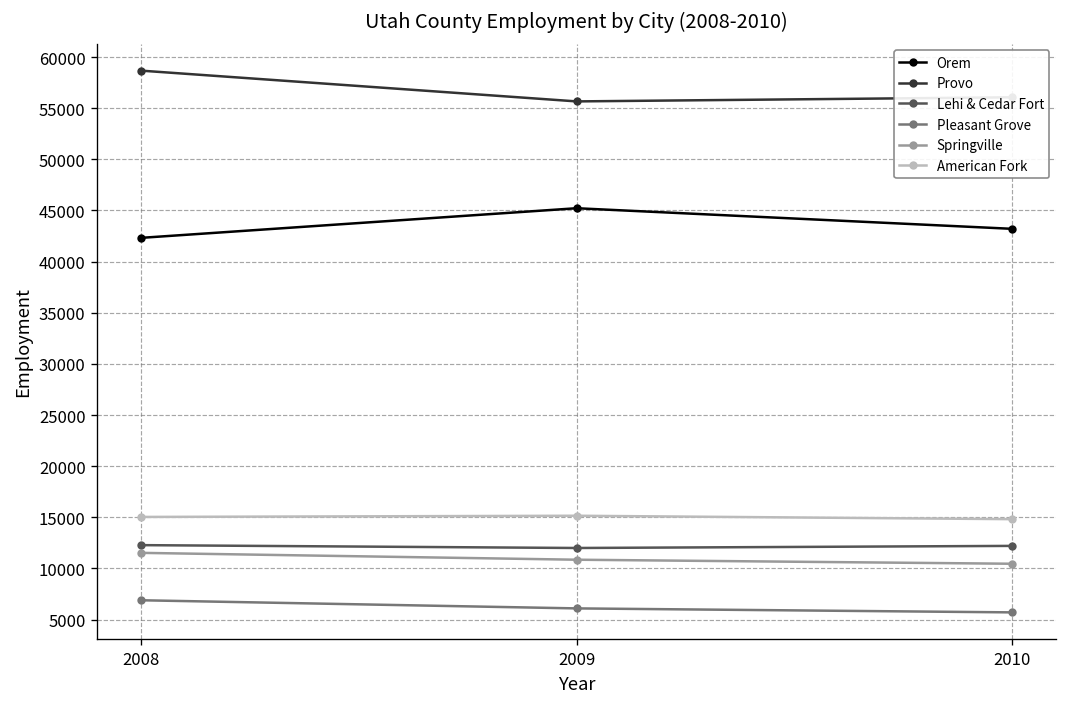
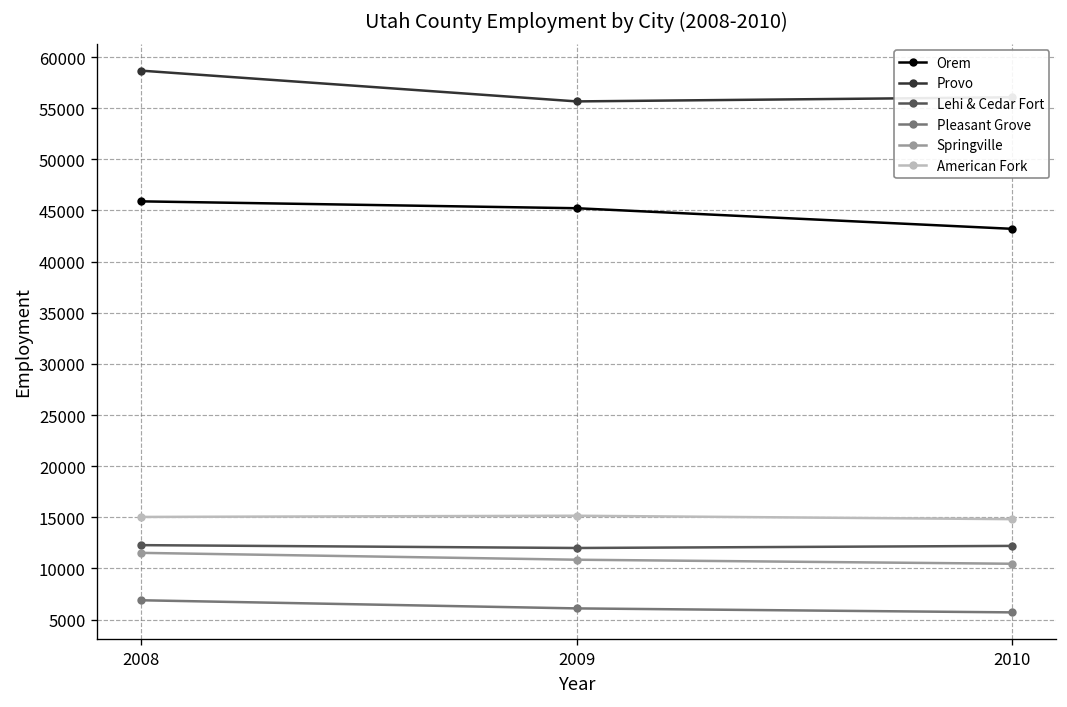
Orem, 2008: 42000 -> 46000
